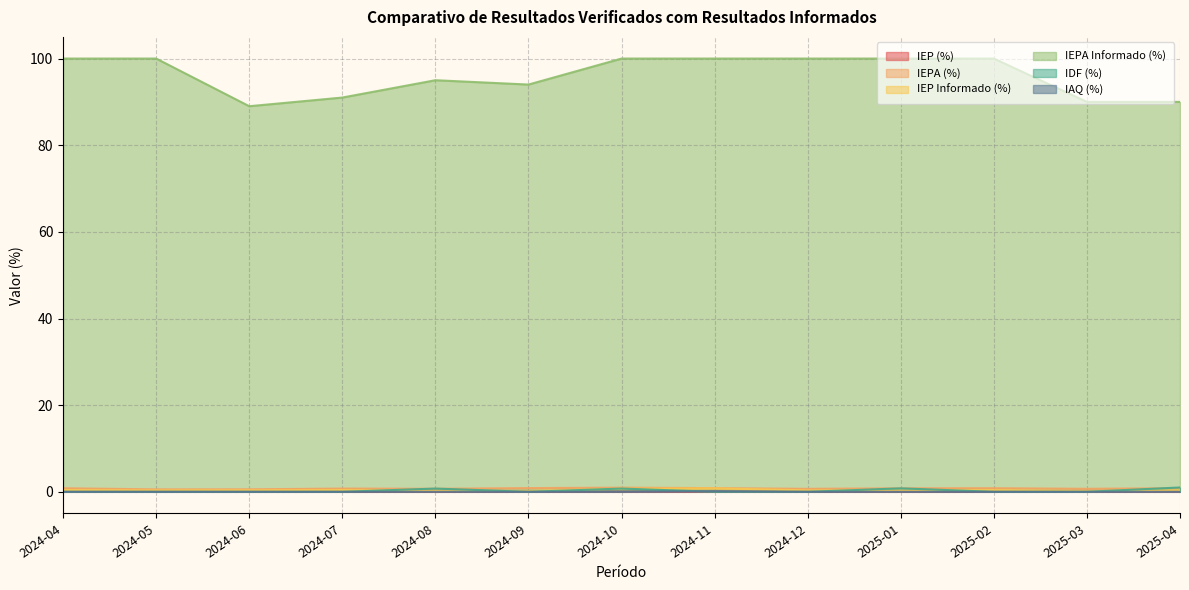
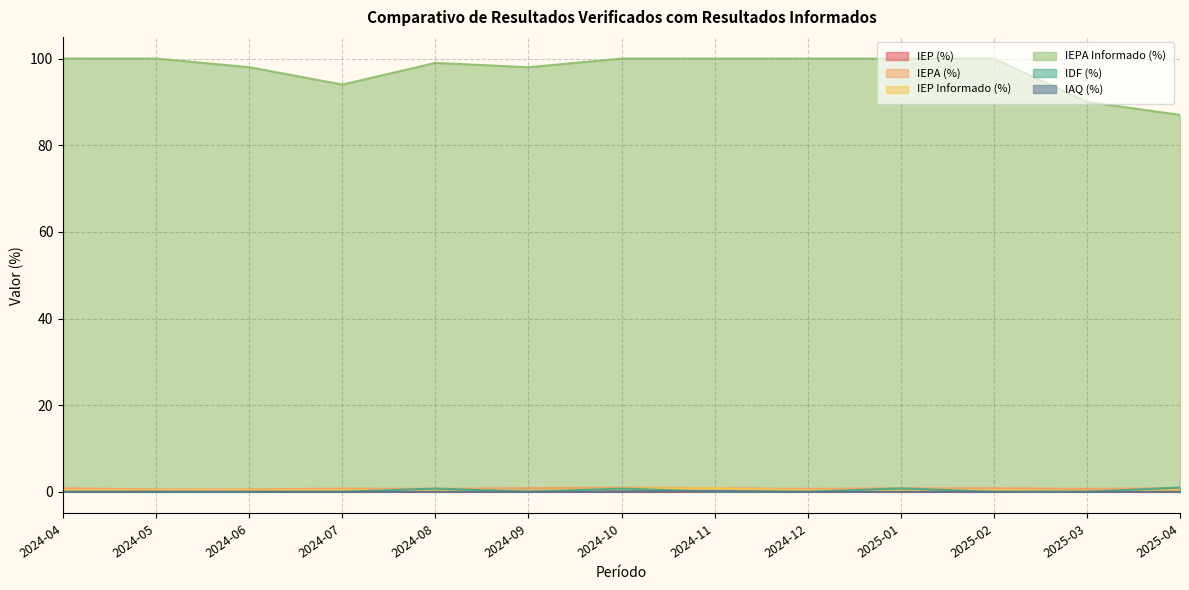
IEPA Informado (%), 2024-06: 89 -> 98
IEPA Informado (%), 2024-07: 91 -> 94
IEPA Informado (%), 2024-08: 95 -> 99
IEPA Informado (%), 2024-09: 94 -> 98
IEPA Informado (%), 2025-04: 90 -> 87
